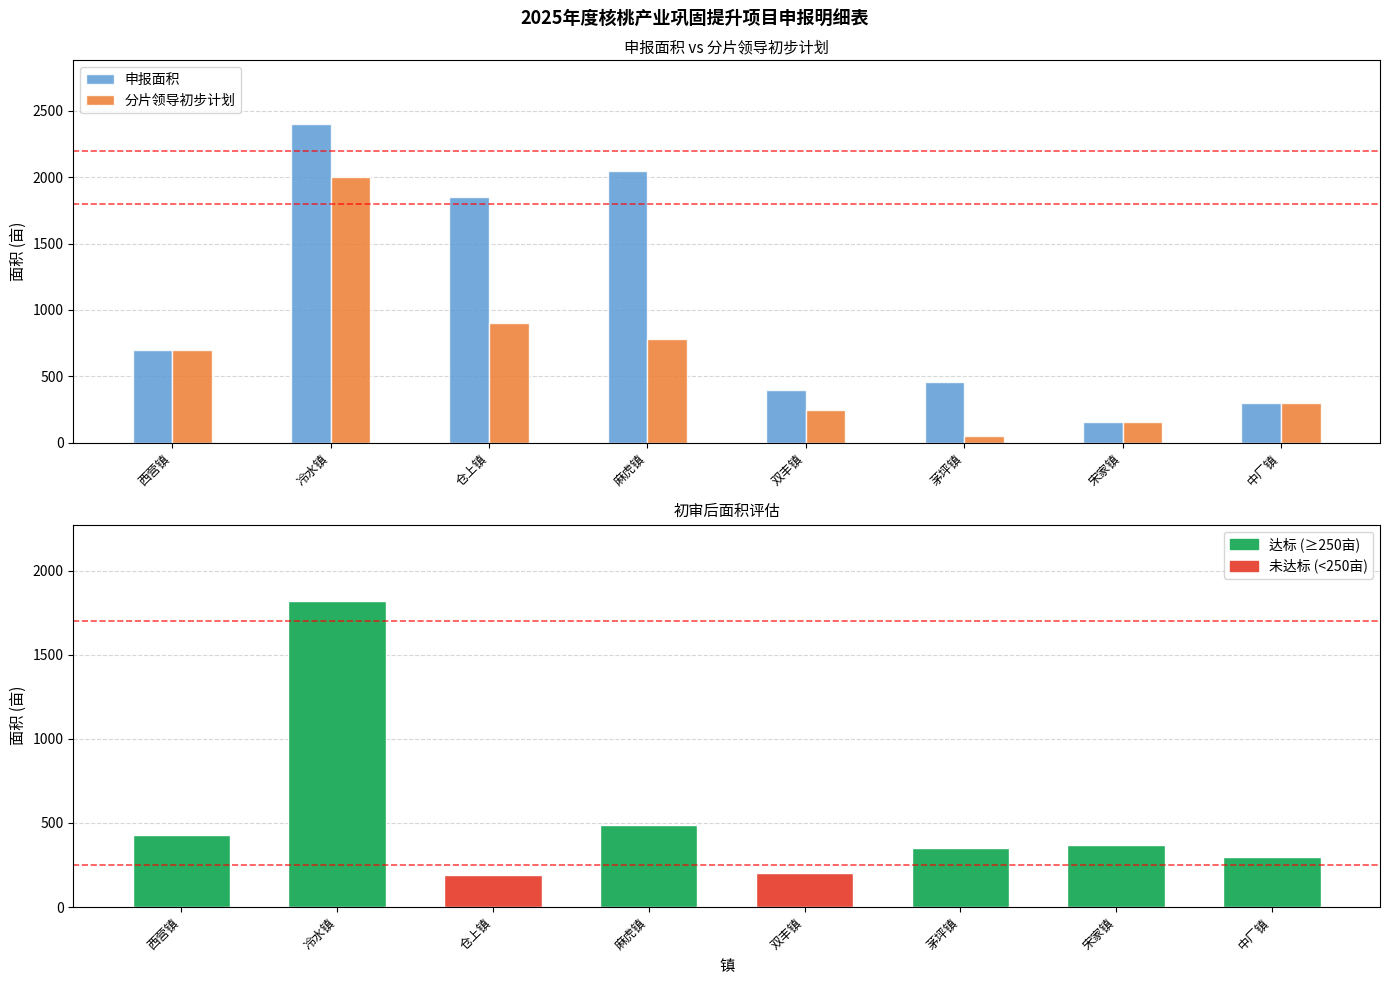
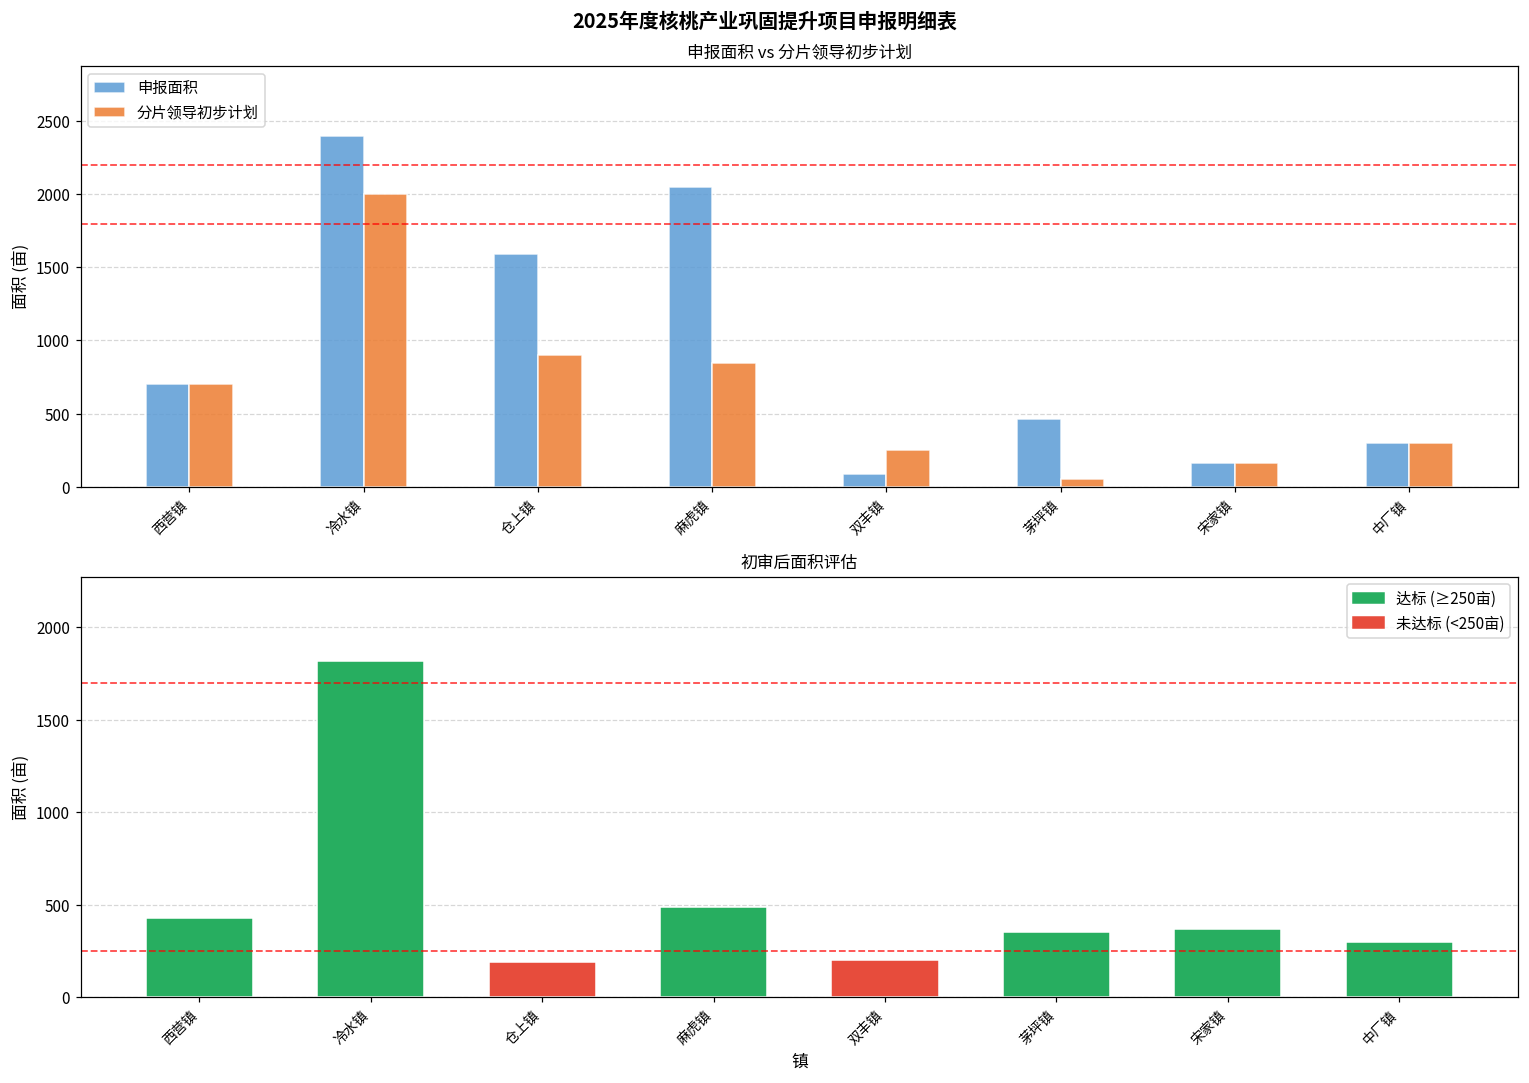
申报面积 vs 分片领导初步计划, 申报面积, 仓上镇: 1850 -> 1590
申报面积 vs 分片领导初步计划, 分片领导初步计划, 麻虎镇: 780 -> 840
申报面积 vs 分片领导初步计划, 申报面积, 双丰镇: 400 -> 90
